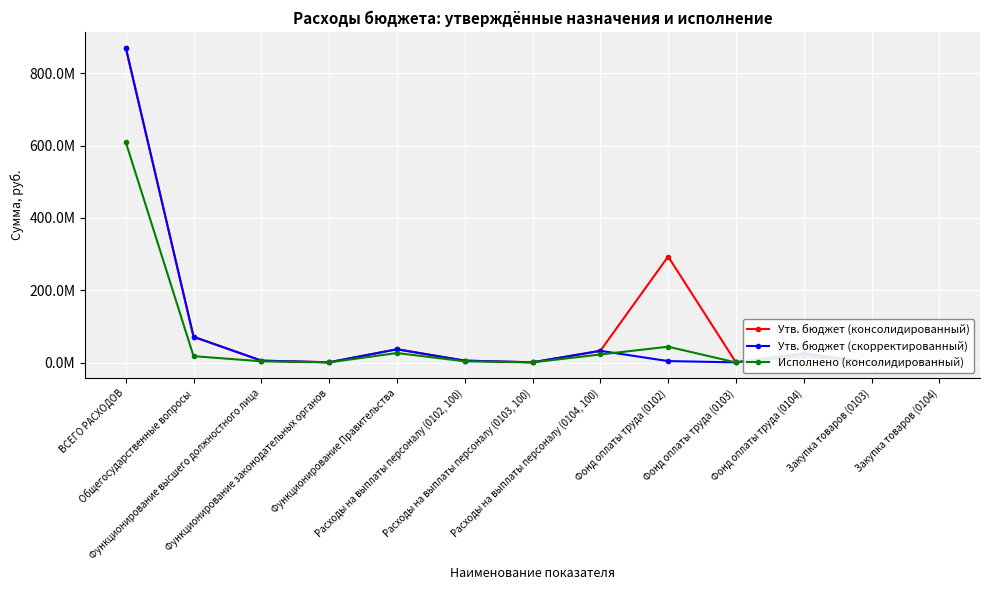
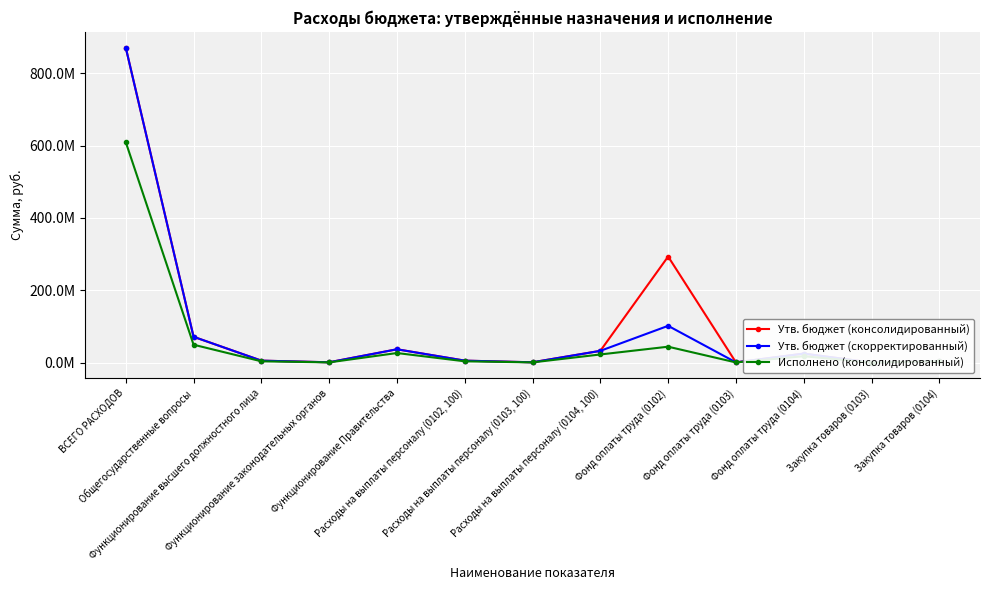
Исполнено (консолидированный), Общегосударственные вопросы: 20000000 -> 50000000
Утв. бюджет (скорректированный), Фонд оплаты труда (0102): 0 -> 100000000
